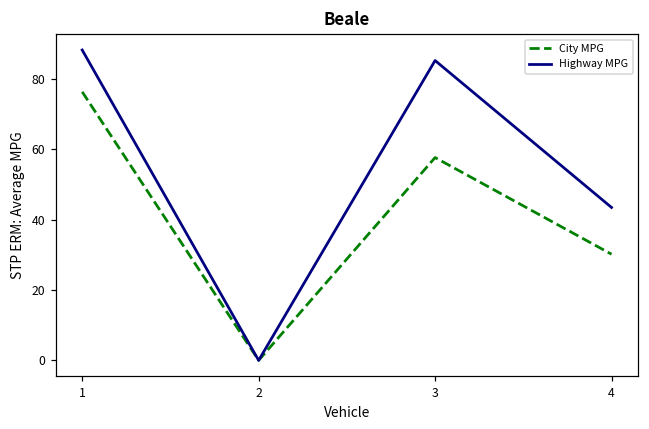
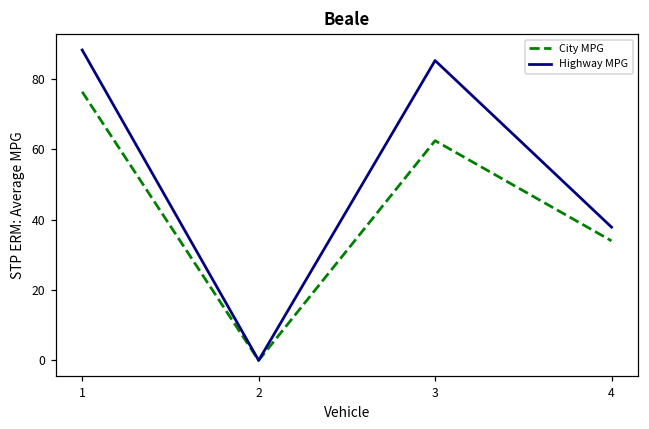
City MPG, 3: 58 -> 63
City MPG, 4: 30 -> 34
Highway MPG, 4: 44 -> 38
